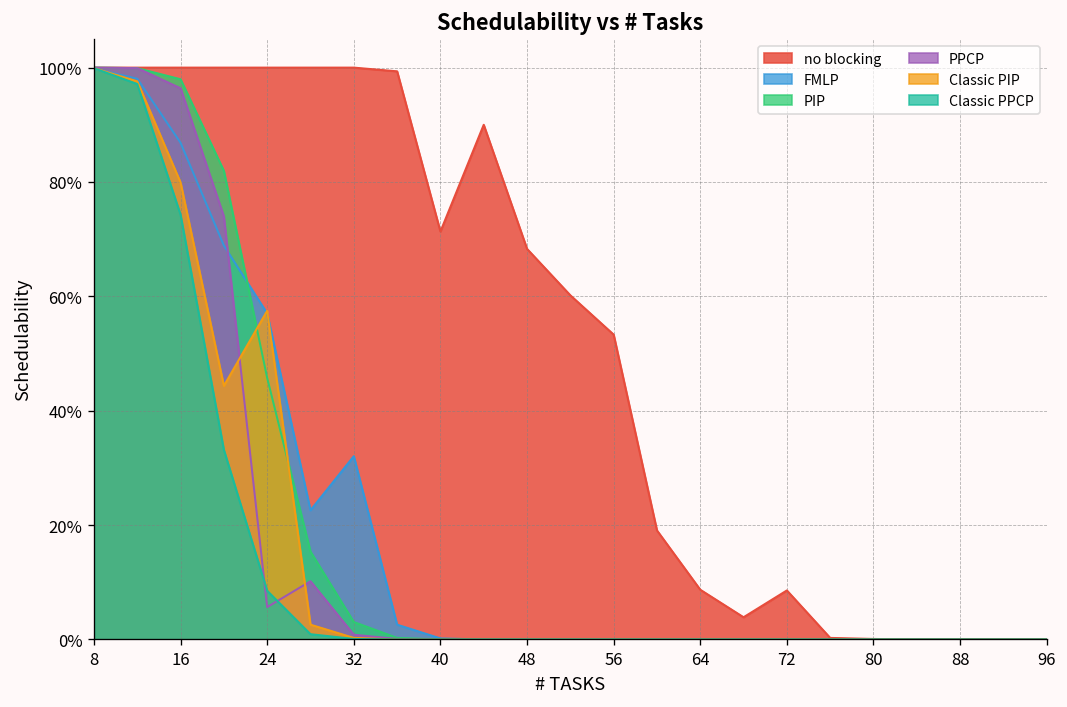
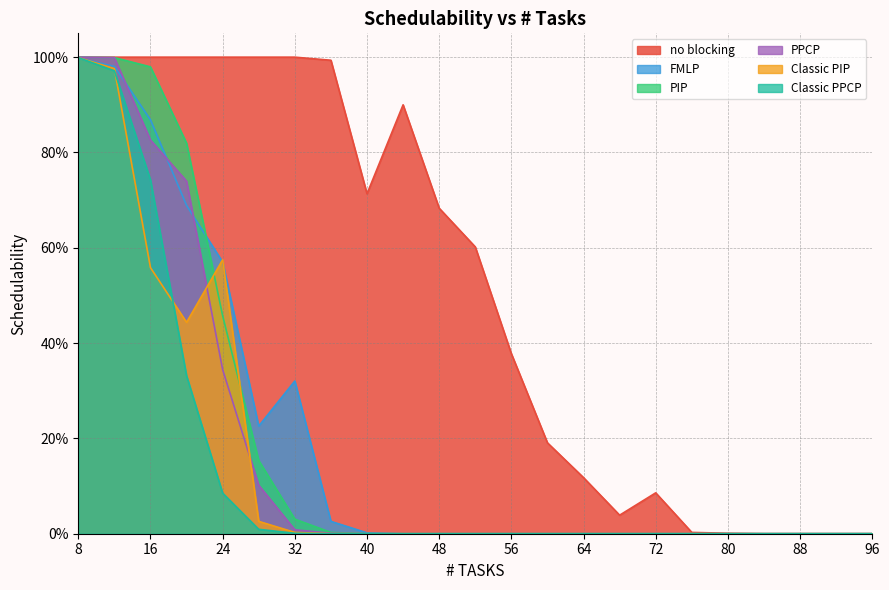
PPCP, 16: 96% -> 83%
Classic PIP, 16: 80% -> 56%
PPCP, 24: 6% -> 34%
no blocking, 56: 53% -> 38%
no blocking, 64: 9% -> 12%
